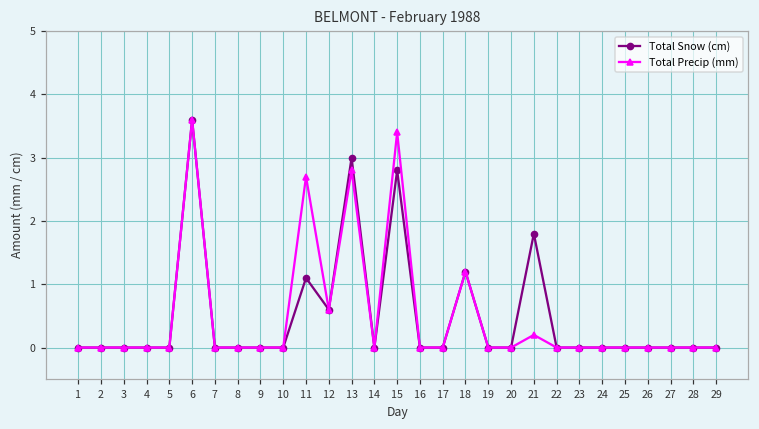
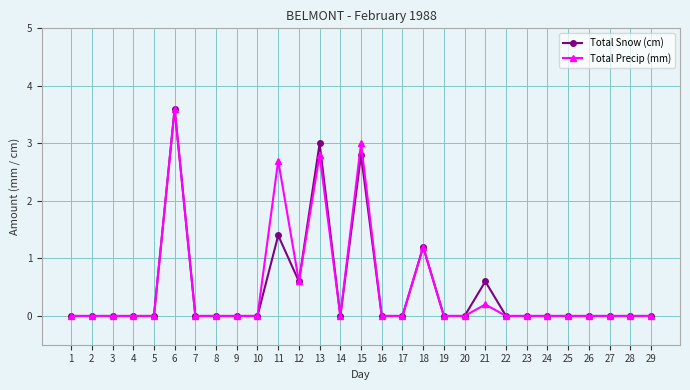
Total Snow (cm), 11: 1.1 -> 1.4
Total Precip (mm), 15: 3.4 -> 3.0
Total Snow (cm), 21: 1.8 -> 0.6
